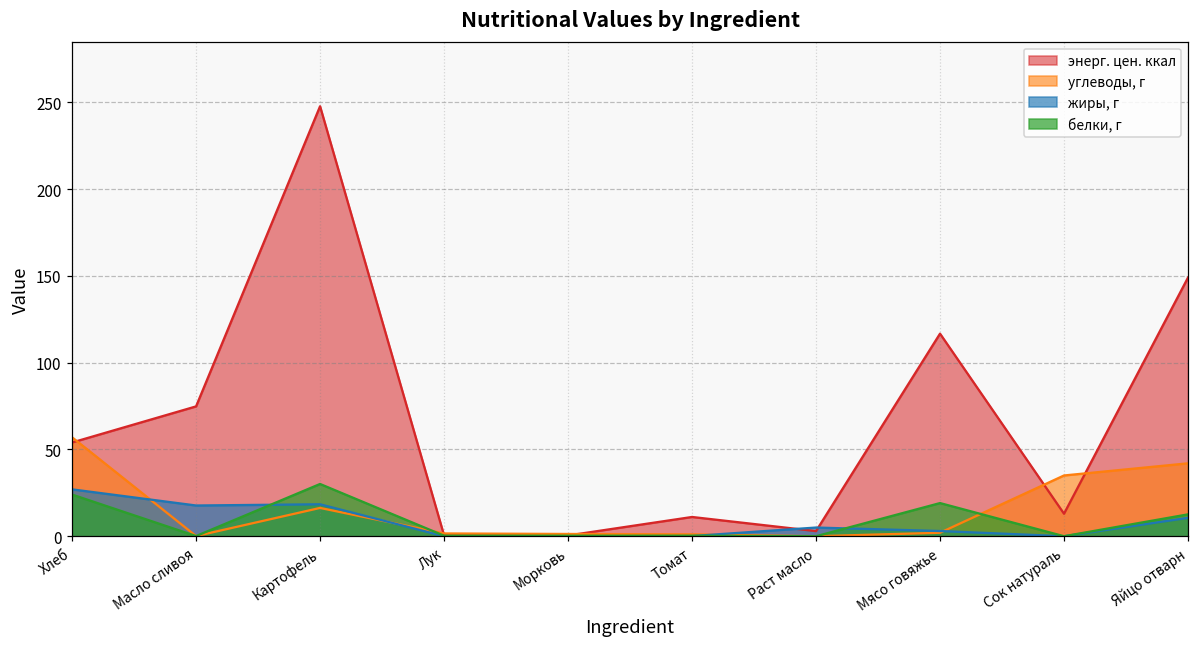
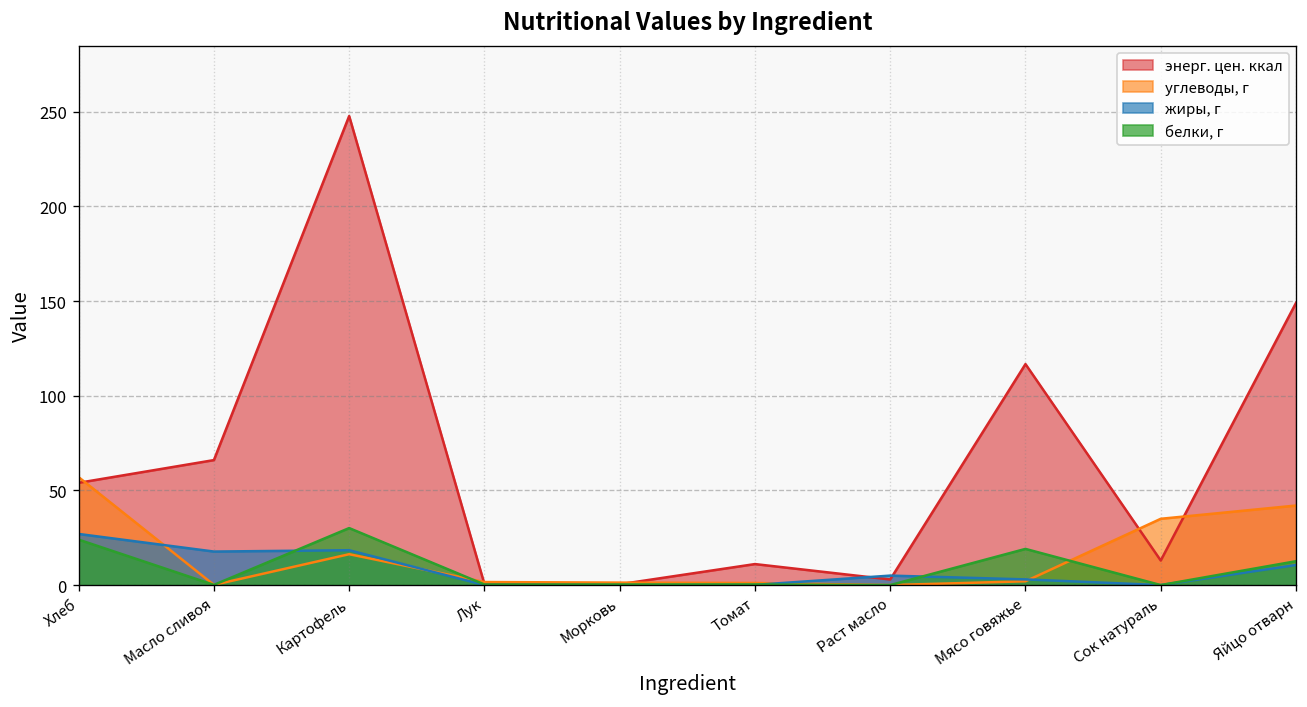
энерг. цен. ккал, Масло сливоя: 75 -> 66
